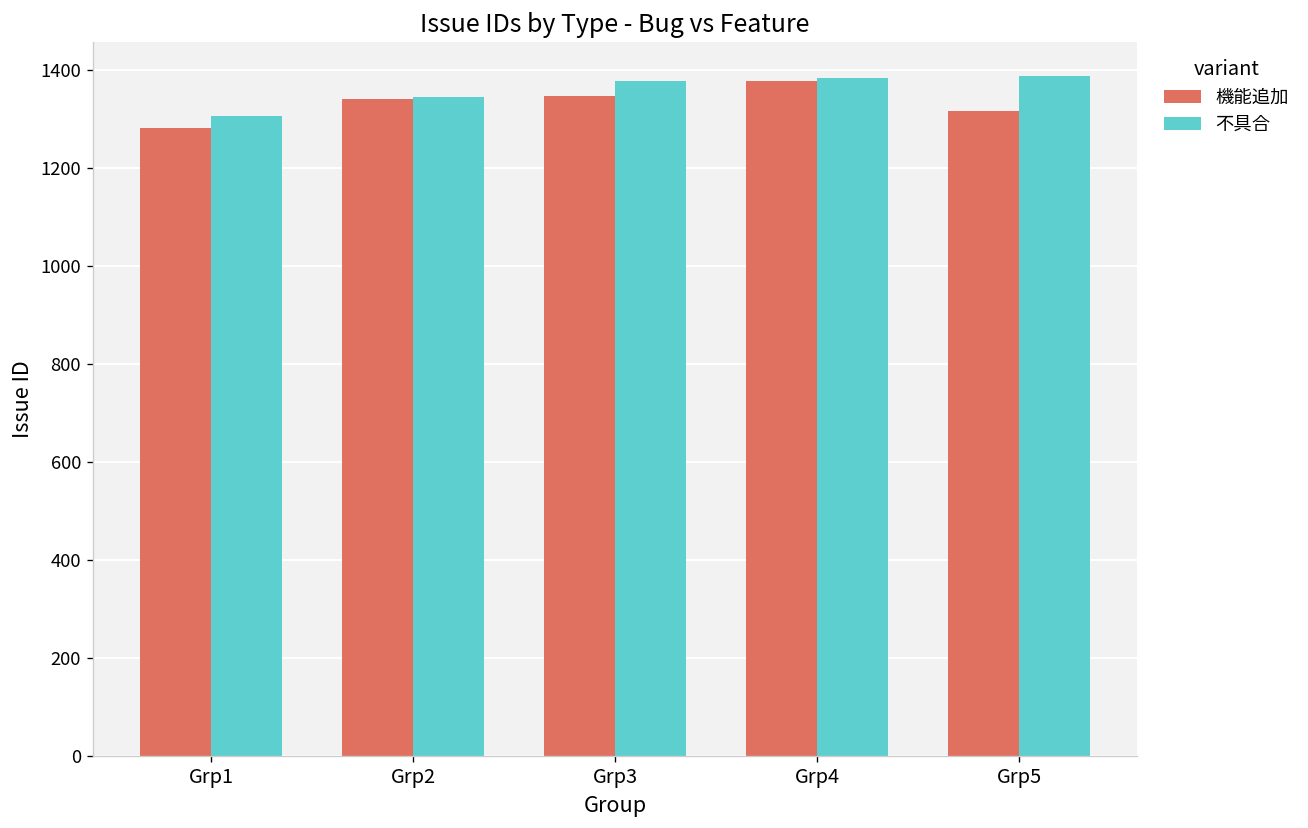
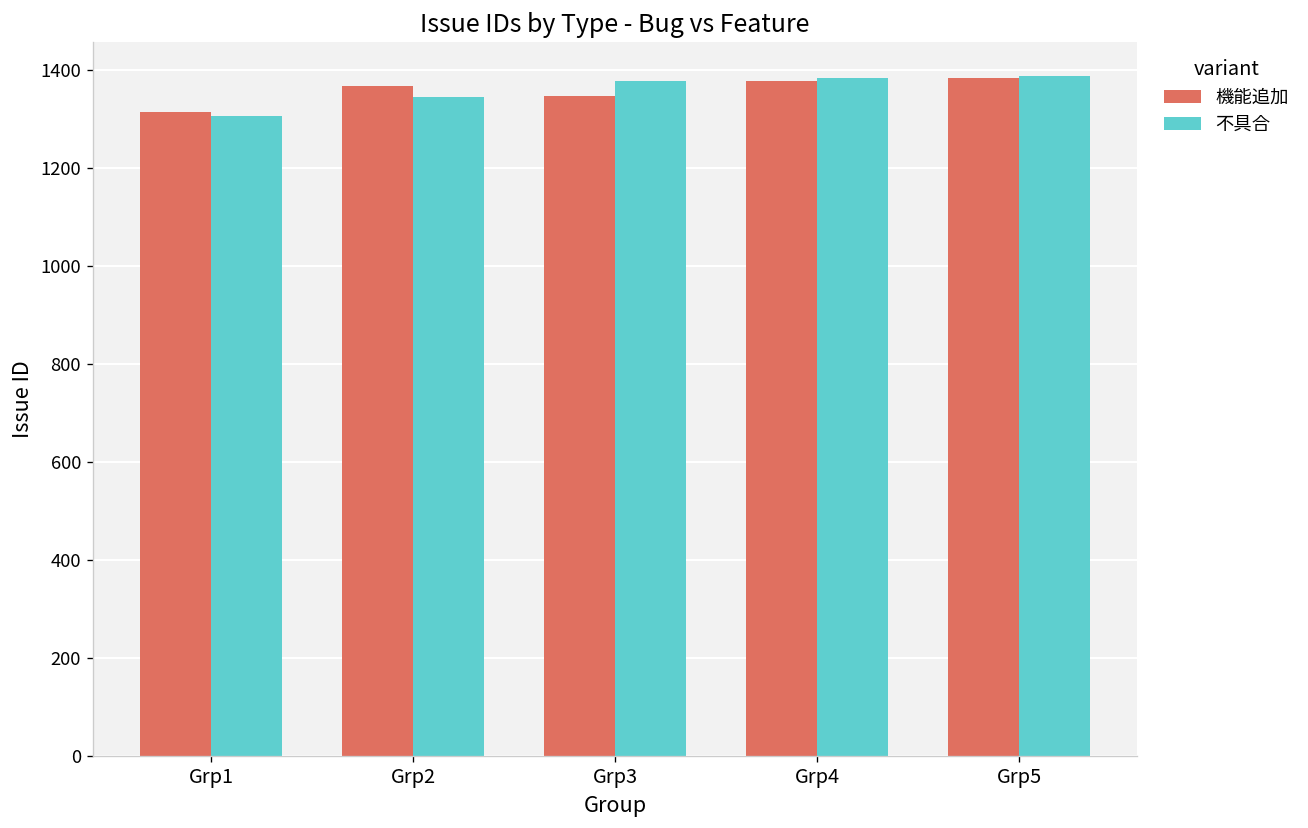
機能追加, Grp1: 1280 -> 1320
機能追加, Grp2: 1340 -> 1370
機能追加, Grp5: 1320 -> 1380
